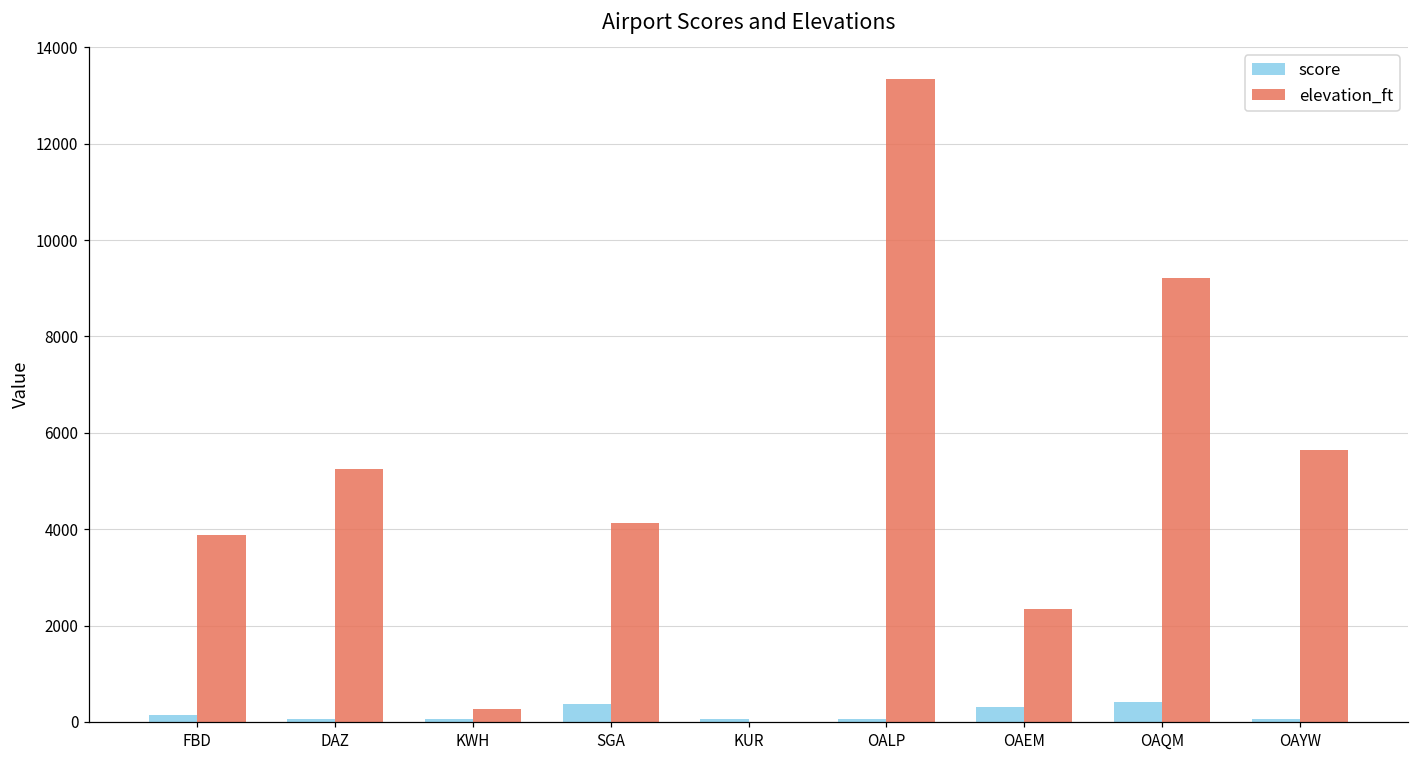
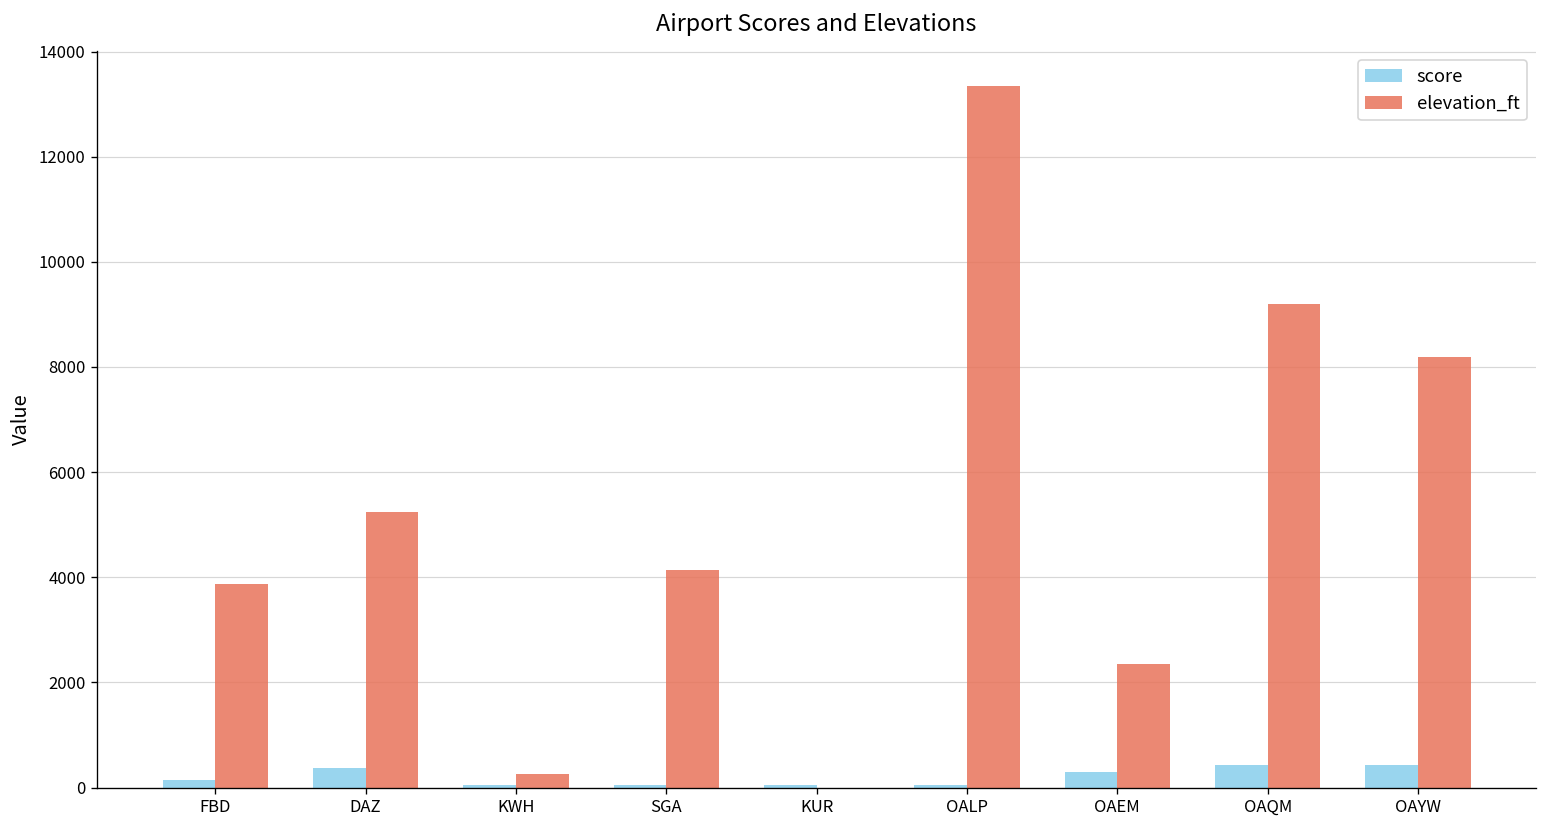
score, DAZ: 100 -> 400
score, SGA: 400 -> 100
score, OAYW: 100 -> 400
elevation_ft, OAYW: 5600 -> 8200
